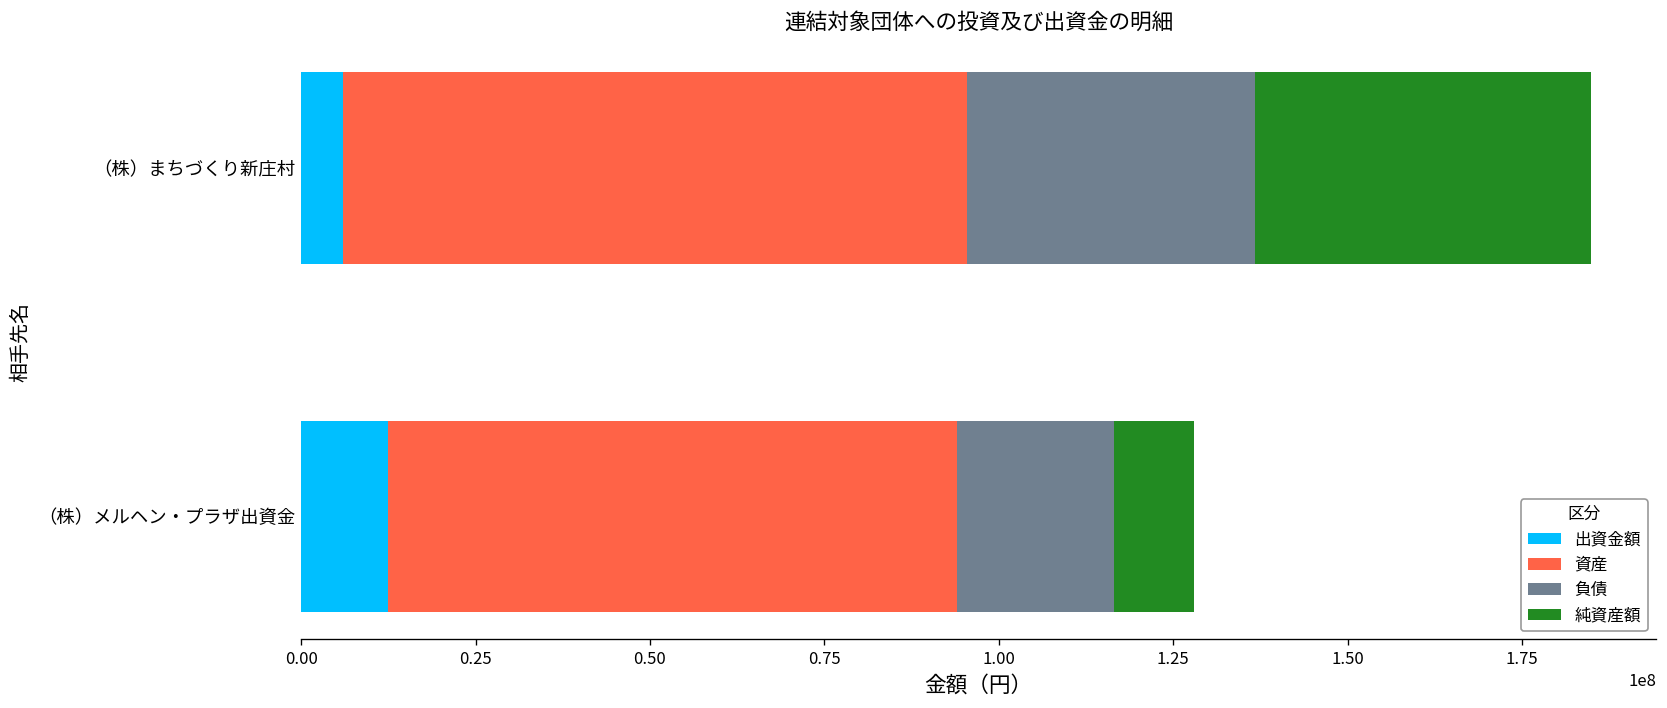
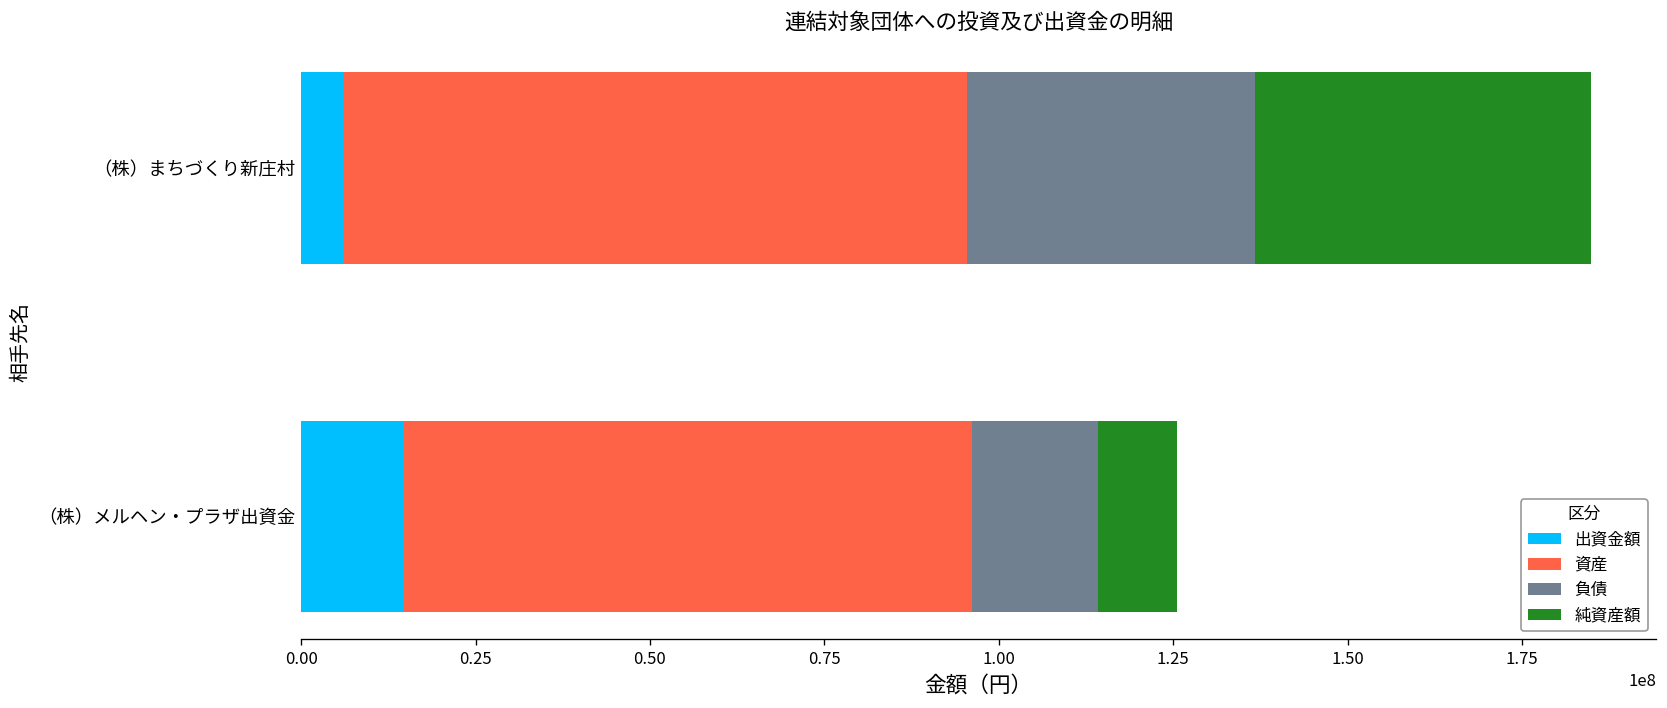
出資金額, （株）メルヘン・プラザ出資金: 13000000 -> 15000000
負債, （株）メルヘン・プラザ出資金: 23000000 -> 18000000
